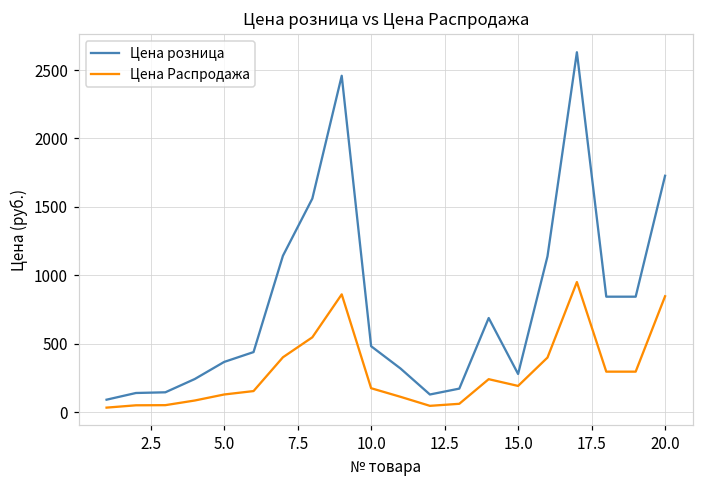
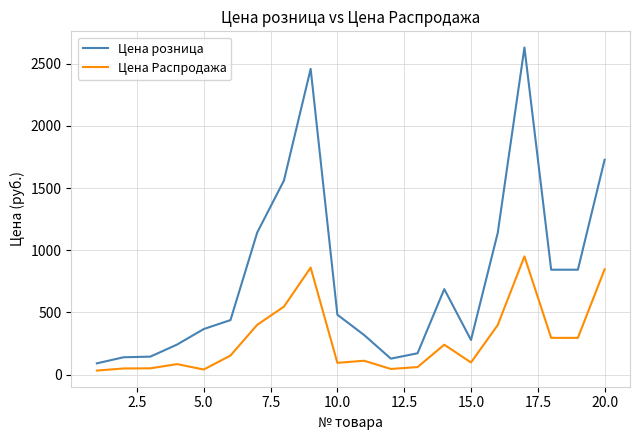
Цена Распродажа, 5.0: 130 -> 40
Цена Распродажа, 10.0: 170 -> 90
Цена Распродажа, 15.0: 190 -> 100
